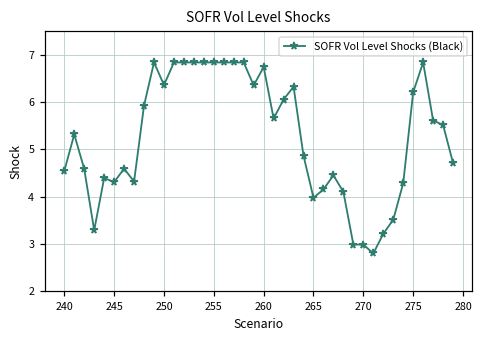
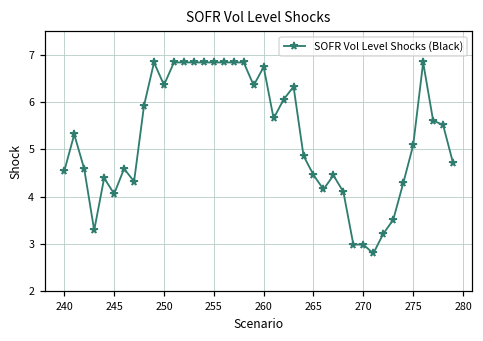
245: 4.3 -> 4.1
265: 4.0 -> 4.5
275: 6.2 -> 5.1
